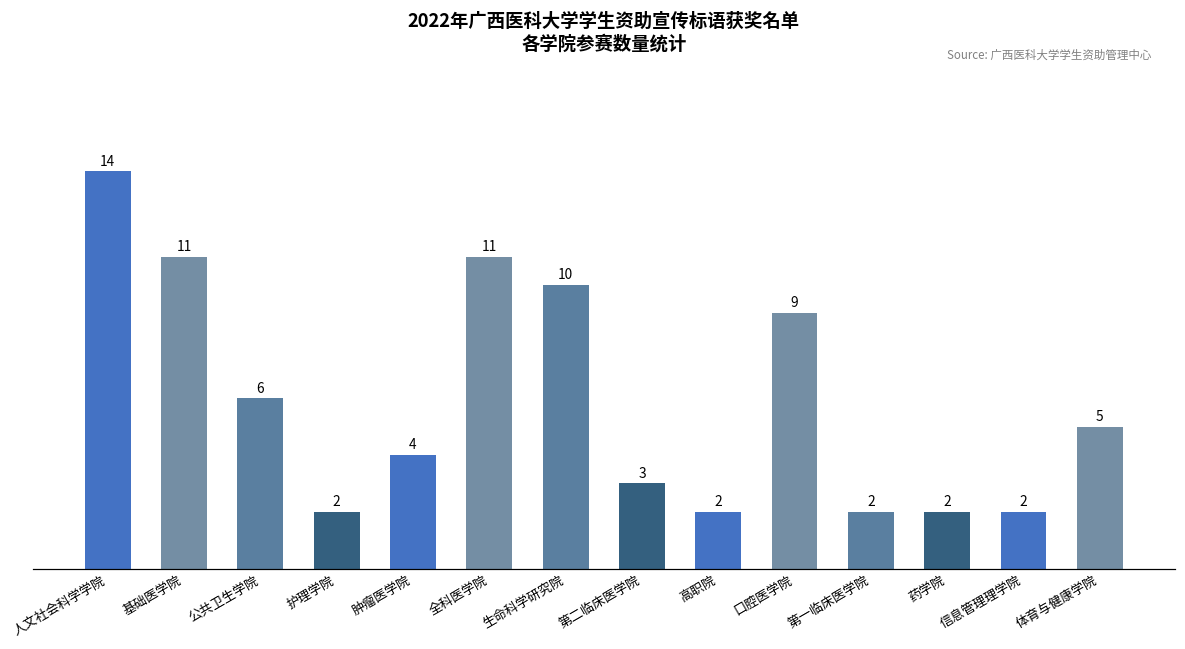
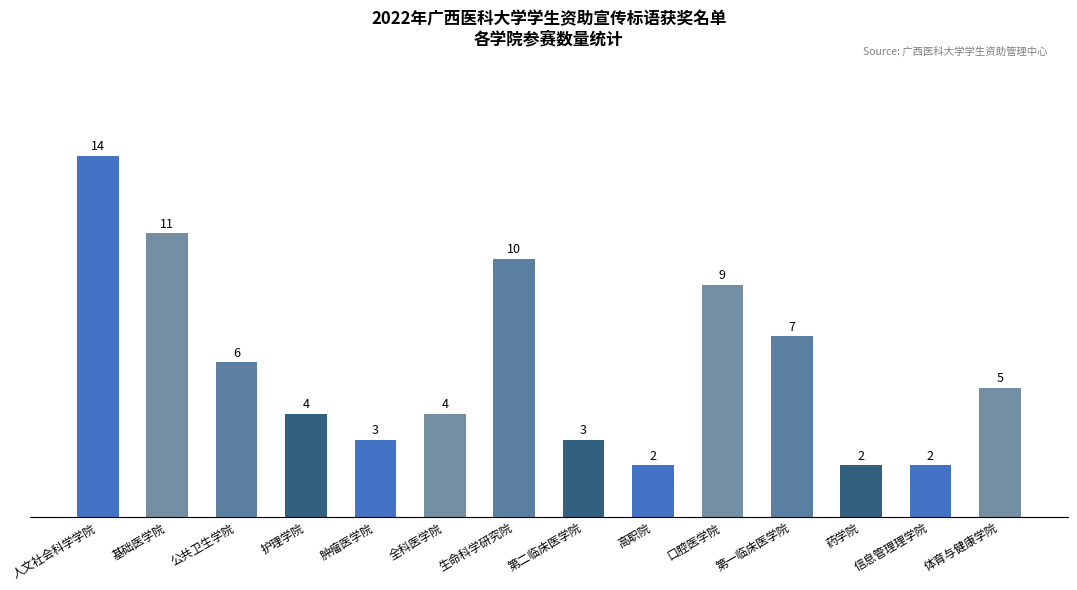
护理学院: 2 -> 4
肿瘤医学院: 4 -> 3
全科医学院: 11 -> 4
第一临床医学院: 2 -> 7
